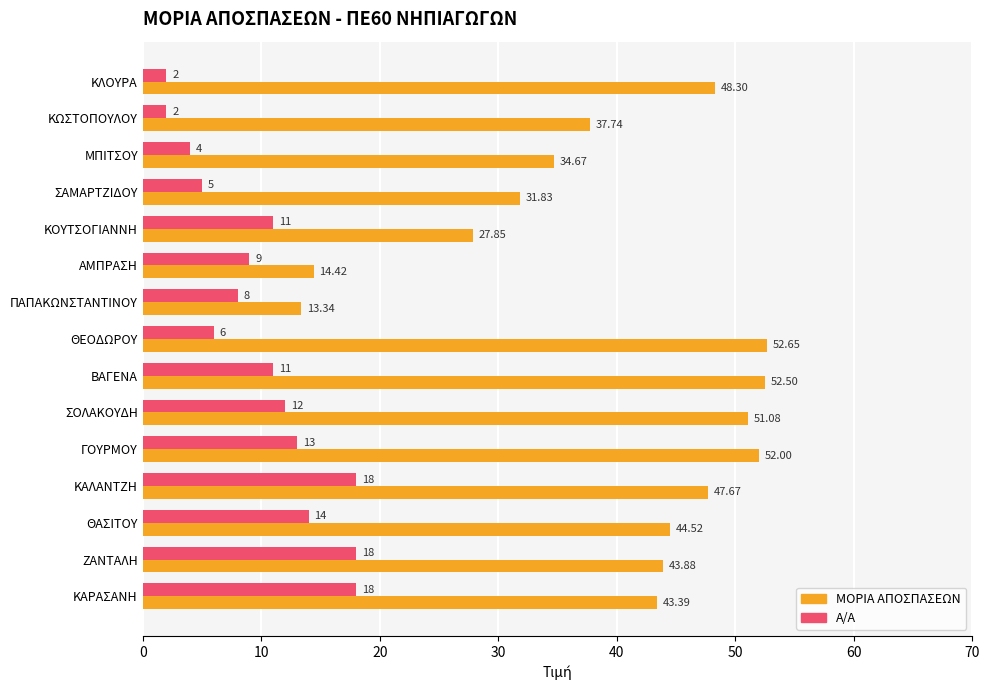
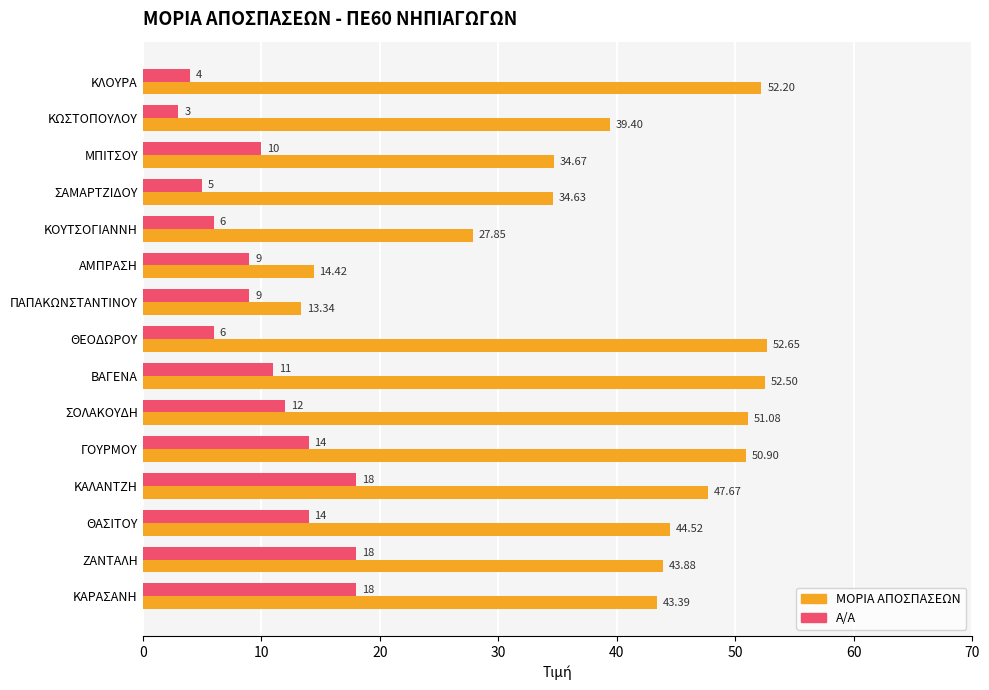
A/A, ΚΛΟΥΡΑ: 2 -> 4
ΜΟΡΙΑ ΑΠΟΣΠΑΣΕΩΝ, ΚΛΟΥΡΑ: 48.30 -> 52.20
A/A, ΚΩΣΤΟΠΟΥΛΟΥ: 2 -> 3
ΜΟΡΙΑ ΑΠΟΣΠΑΣΕΩΝ, ΚΩΣΤΟΠΟΥΛΟΥ: 37.74 -> 39.40
A/A, ΜΠΙΤΣΟΥ: 4 -> 10
ΜΟΡΙΑ ΑΠΟΣΠΑΣΕΩΝ, ΣΑΜΑΡΤΖΙΔΟΥ: 31.83 -> 34.63
A/A, ΚΟΥΤΣΟΓΙΑΝΝΗ: 11 -> 6
A/A, ΠΑΠΑΚΩΝΣΤΑΝΤΙΝΟΥ: 8 -> 9
A/A, ΓΟΥΡΜΟΥ: 13 -> 14
ΜΟΡΙΑ ΑΠΟΣΠΑΣΕΩΝ, ΓΟΥΡΜΟΥ: 52.00 -> 50.90
